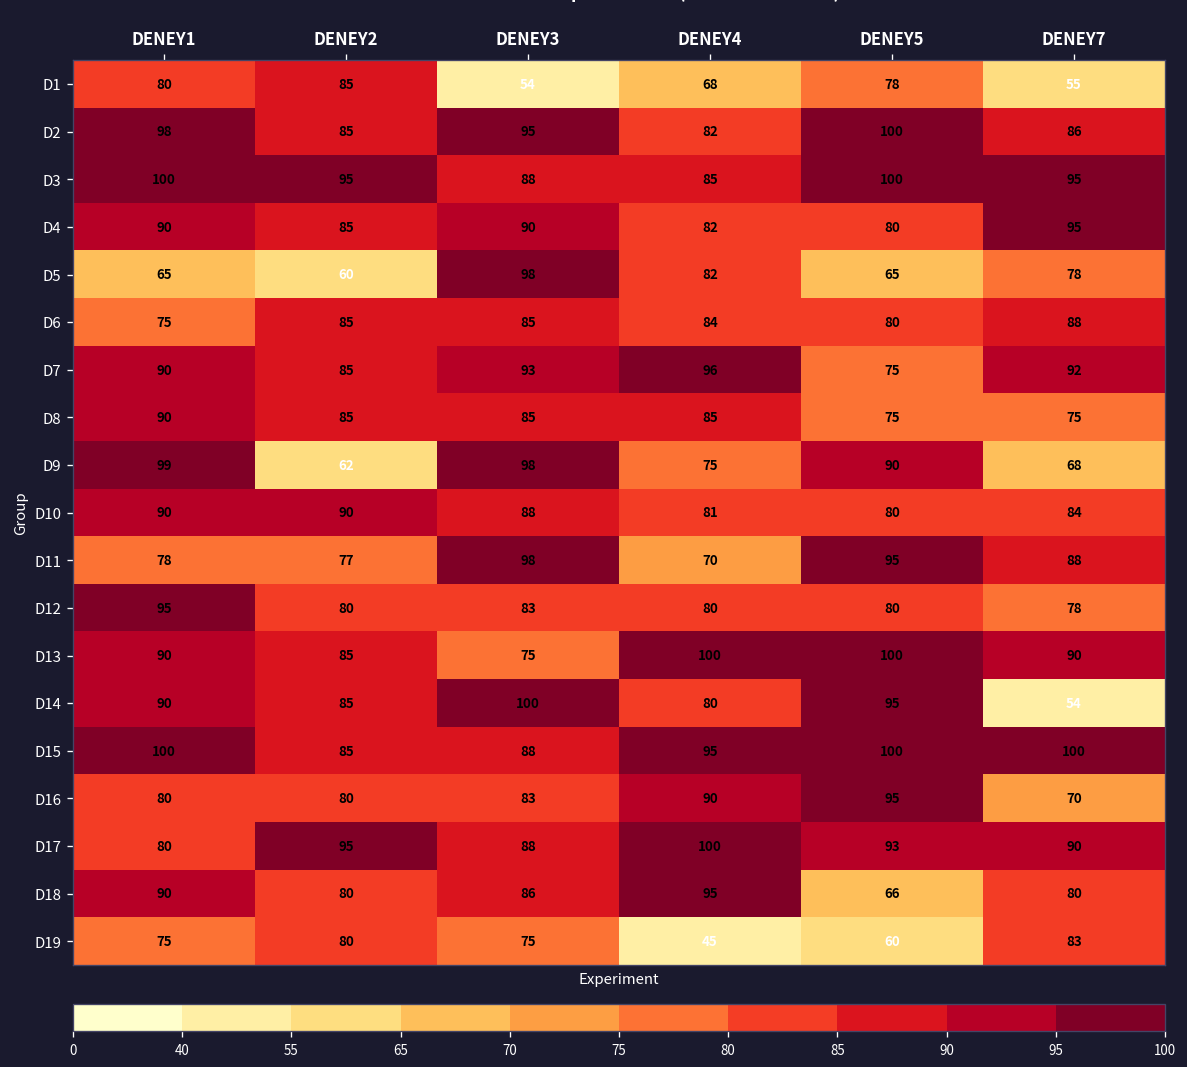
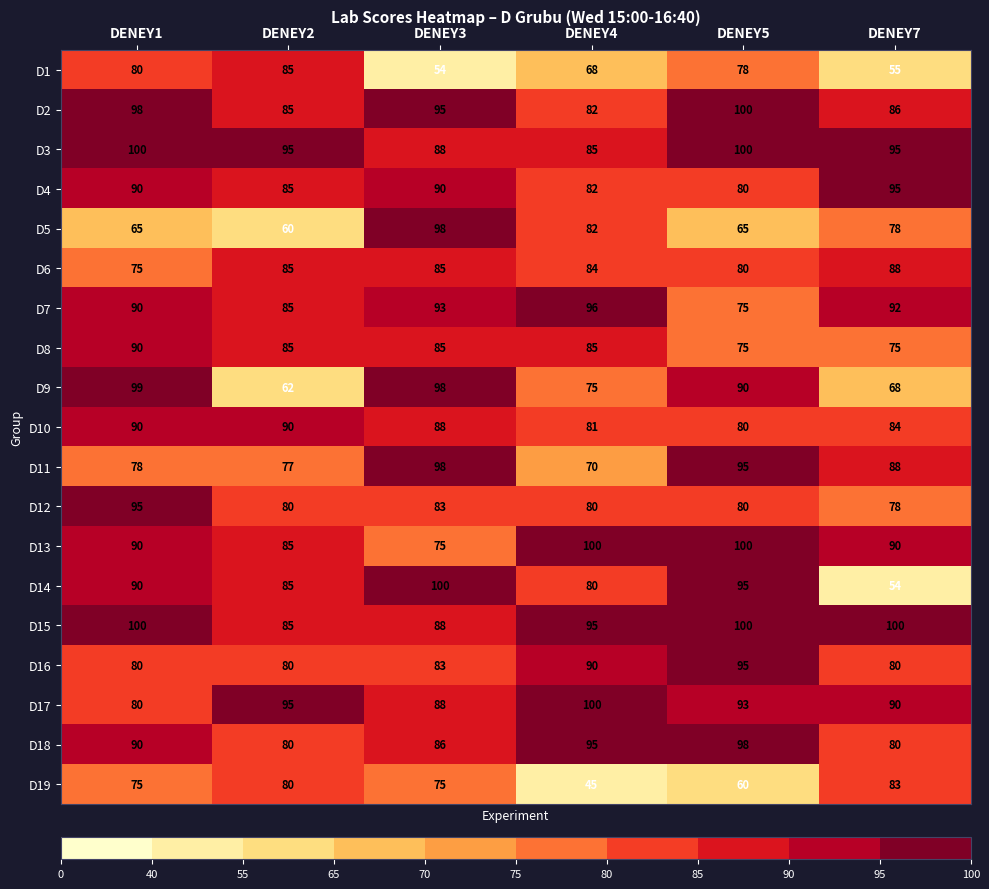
D16, DENEY7: 70 -> 80
D18, DENEY5: 66 -> 98
